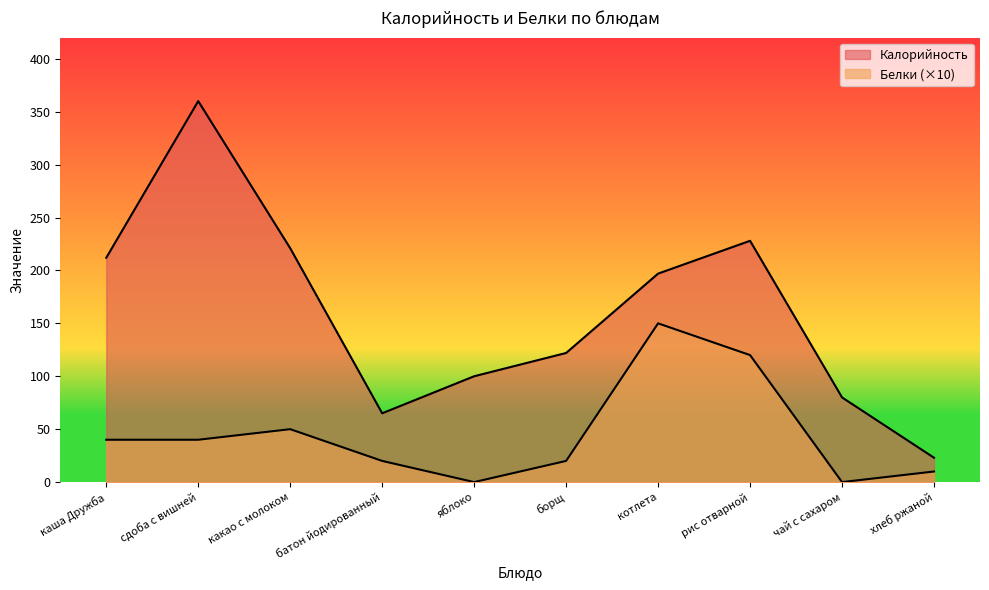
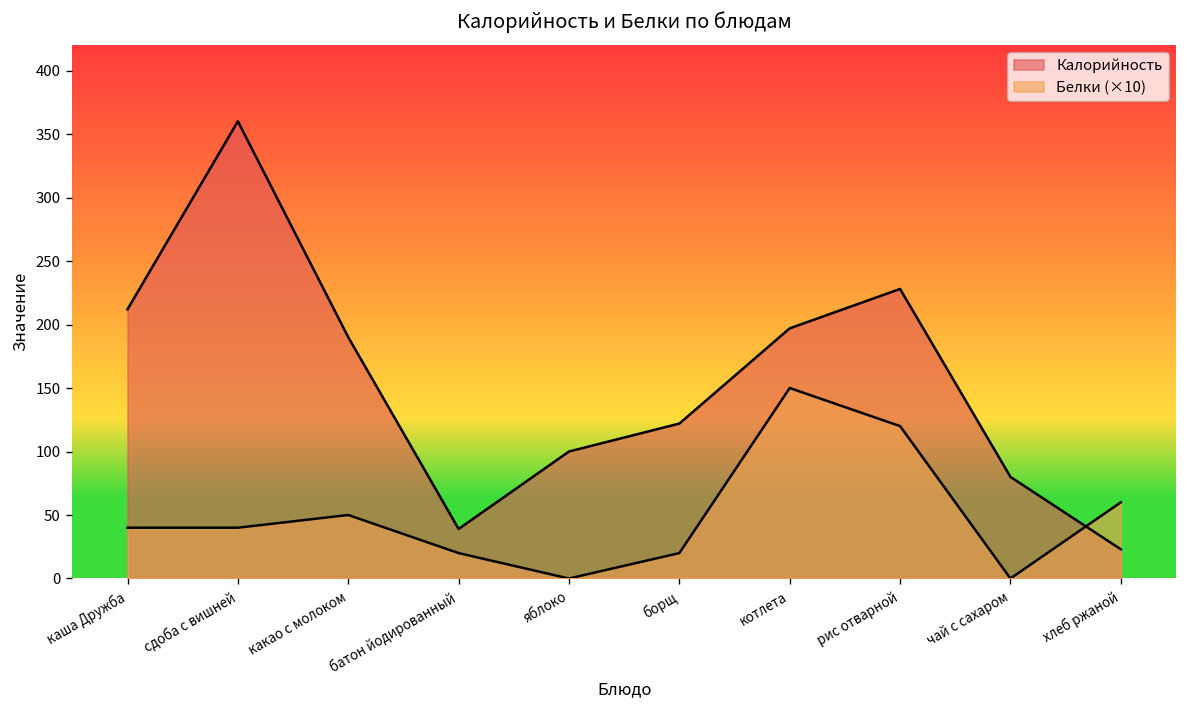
Калорийность, какао с молоком: 221 -> 190
Калорийность, батон йодированный: 65 -> 39
Белки (×10), хлеб ржаной: 10 -> 60
